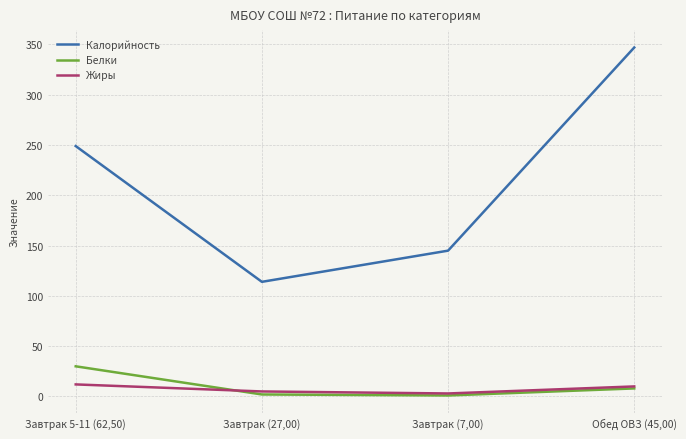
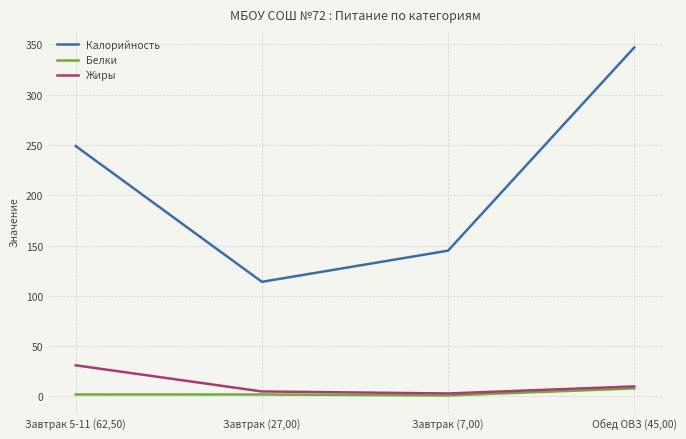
Белки, Завтрак 5-11 (62,50): 30 -> 2
Жиры, Завтрак 5-11 (62,50): 12 -> 31
